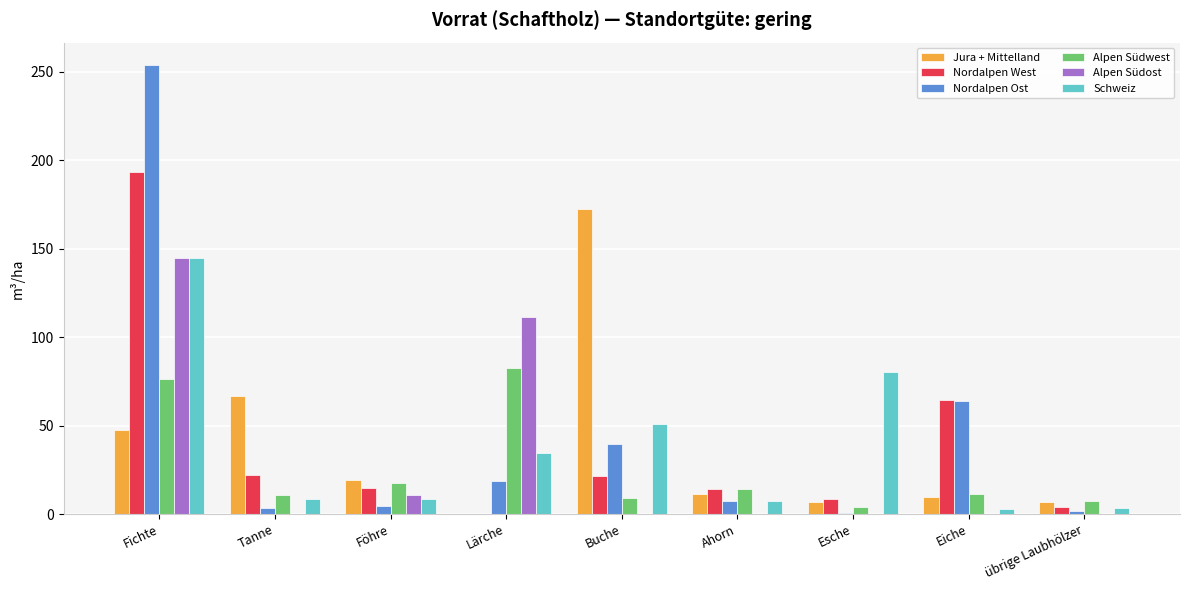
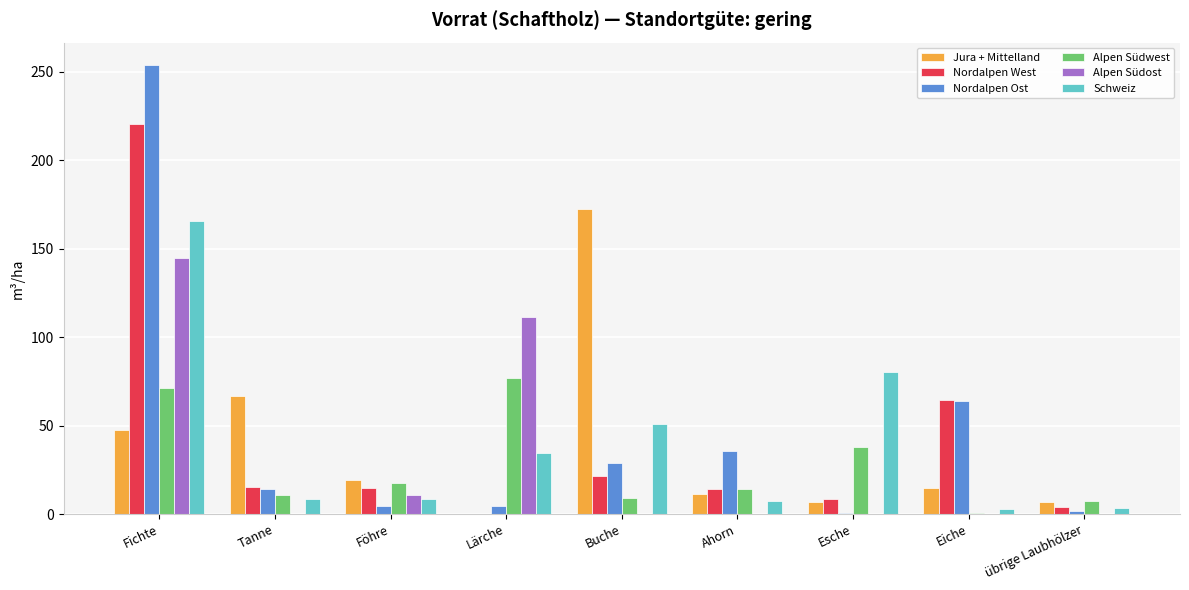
Nordalpen West, Fichte: 194 -> 221
Alpen Südwest, Fichte: 77 -> 71
Schweiz, Fichte: 145 -> 166
Nordalpen West, Tanne: 22 -> 15
Nordalpen Ost, Tanne: 4 -> 14
Nordalpen Ost, Lärche: 19 -> 4
Alpen Südwest, Lärche: 83 -> 77
Nordalpen Ost, Buche: 40 -> 29
Nordalpen Ost, Ahorn: 7 -> 36
Alpen Südwest, Esche: 4 -> 38
Jura + Mittelland, Eiche: 10 -> 15
Alpen Südwest, Eiche: 11 -> 1
